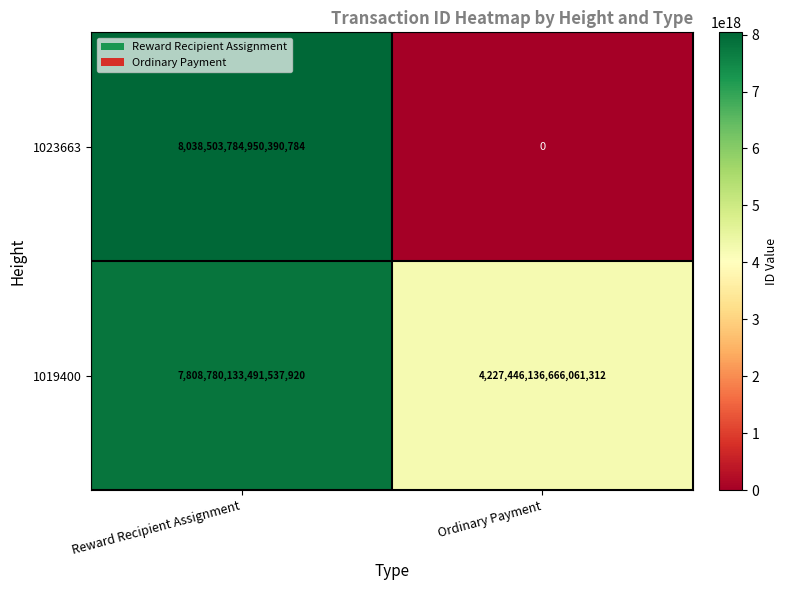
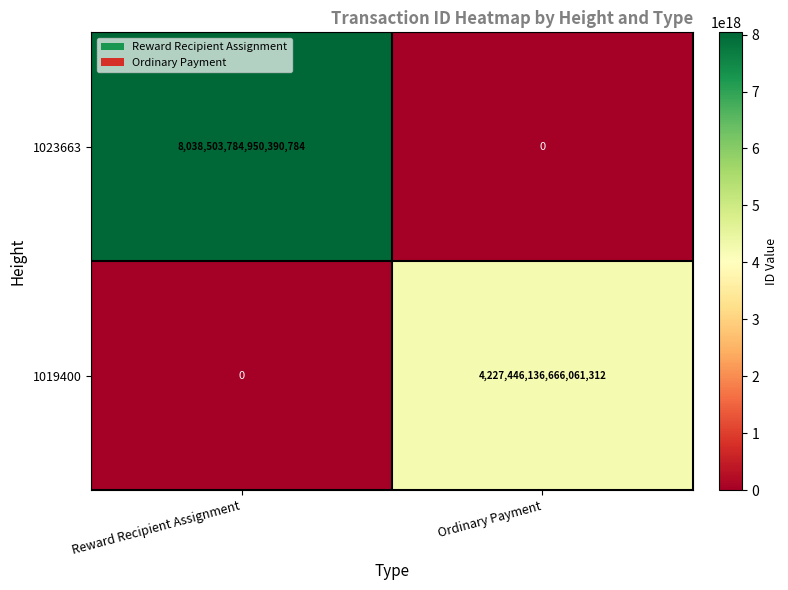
1019400, Reward Recipient Assignment: 7,808,780,133,491,537,920 -> 0
